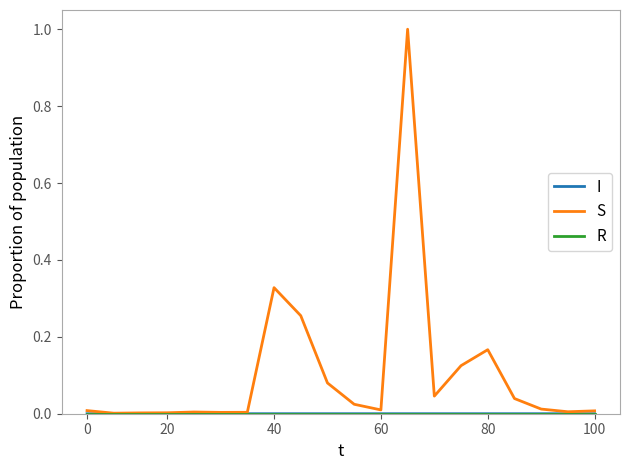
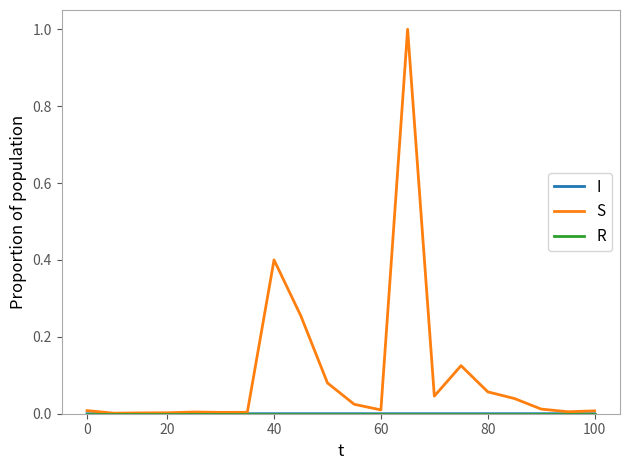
S, 40: 0.33 -> 0.40
S, 80: 0.17 -> 0.06
